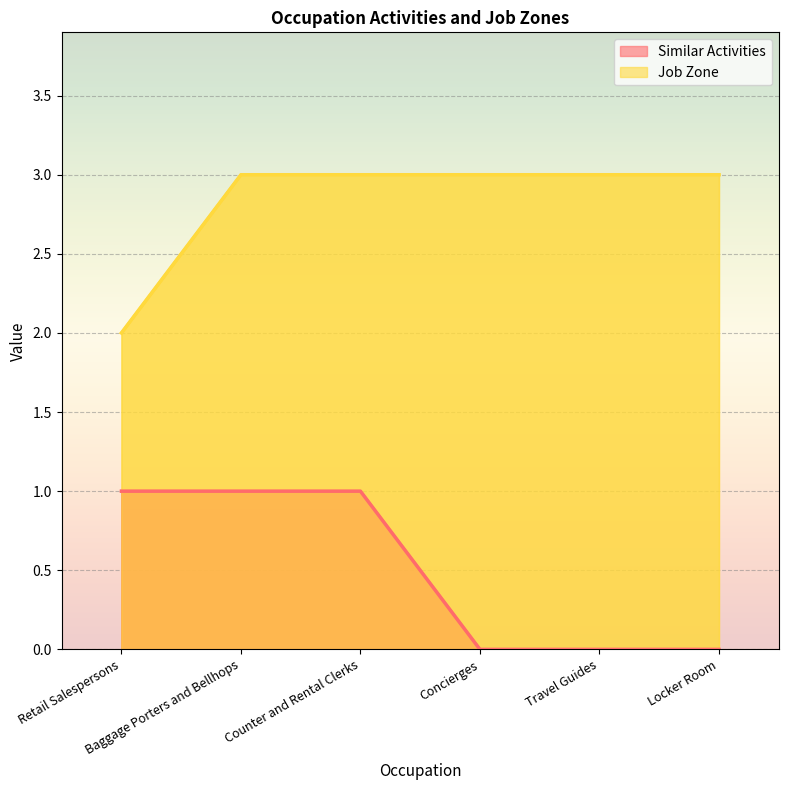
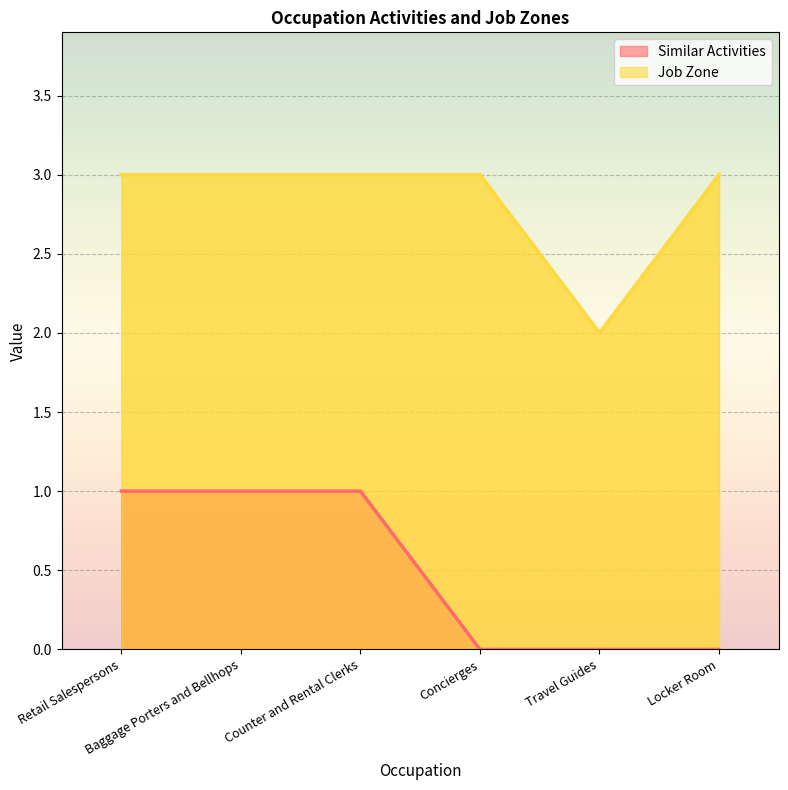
Job Zone, Retail Salespersons: 2 -> 3
Job Zone, Travel Guides: 3 -> 2
